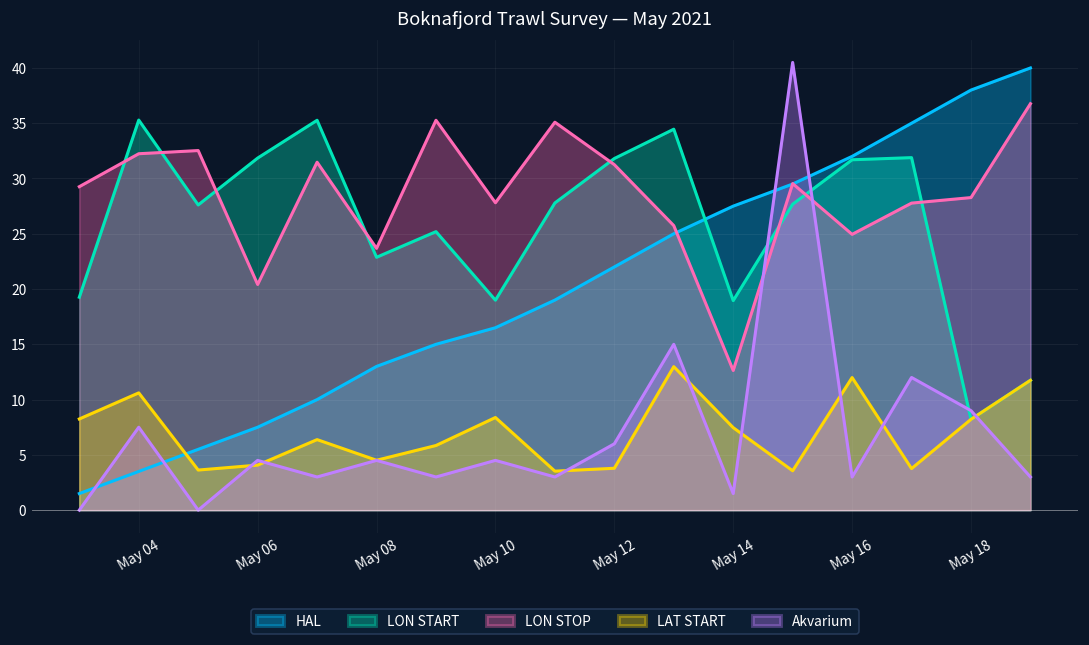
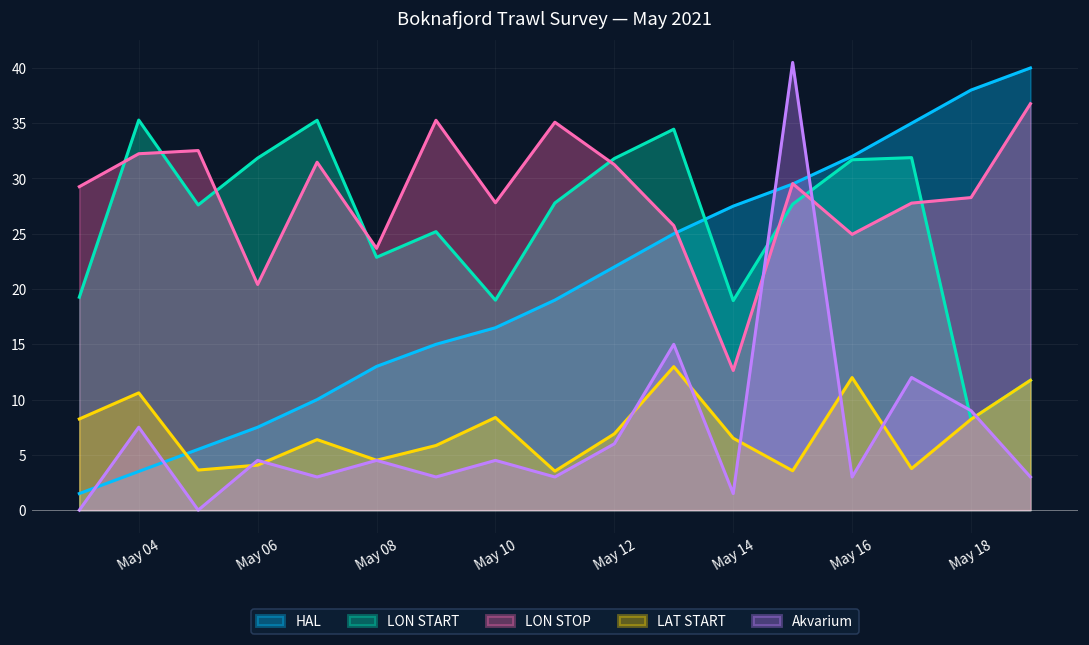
LAT START, May 12: 3.8 -> 6.9
LAT START, May 14: 7.5 -> 6.5
